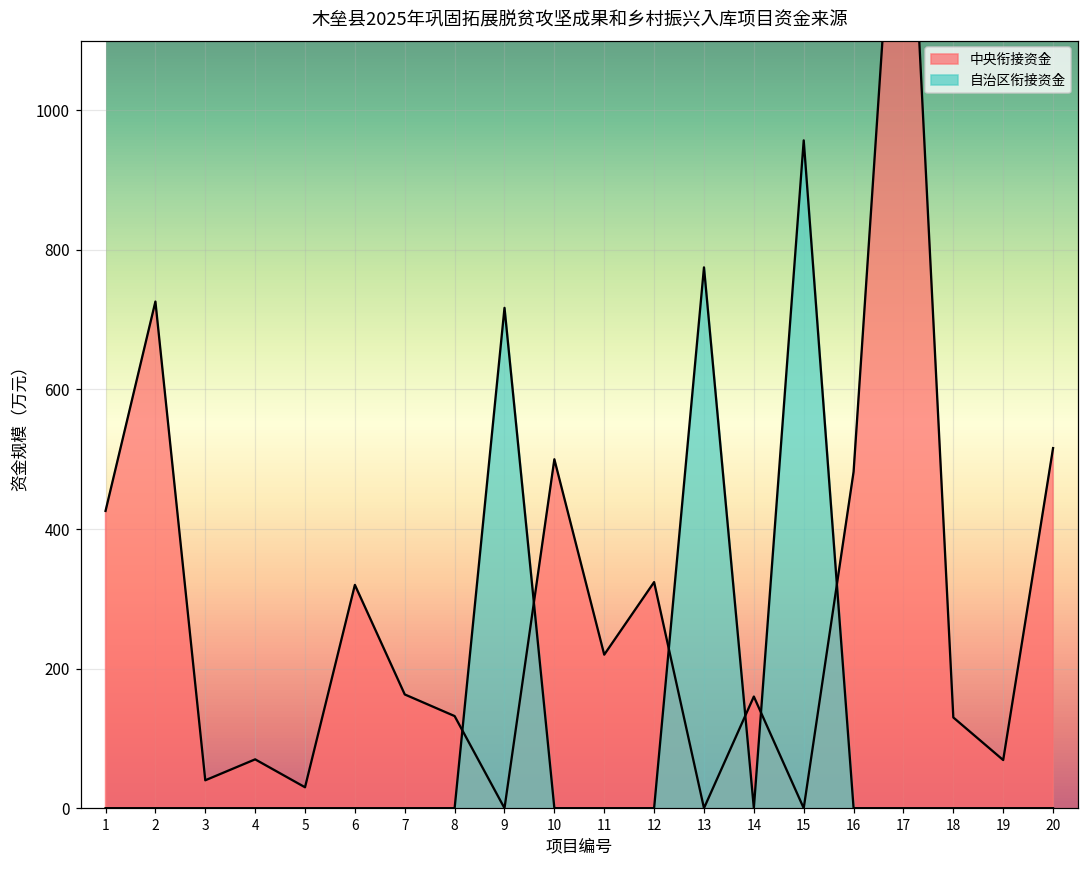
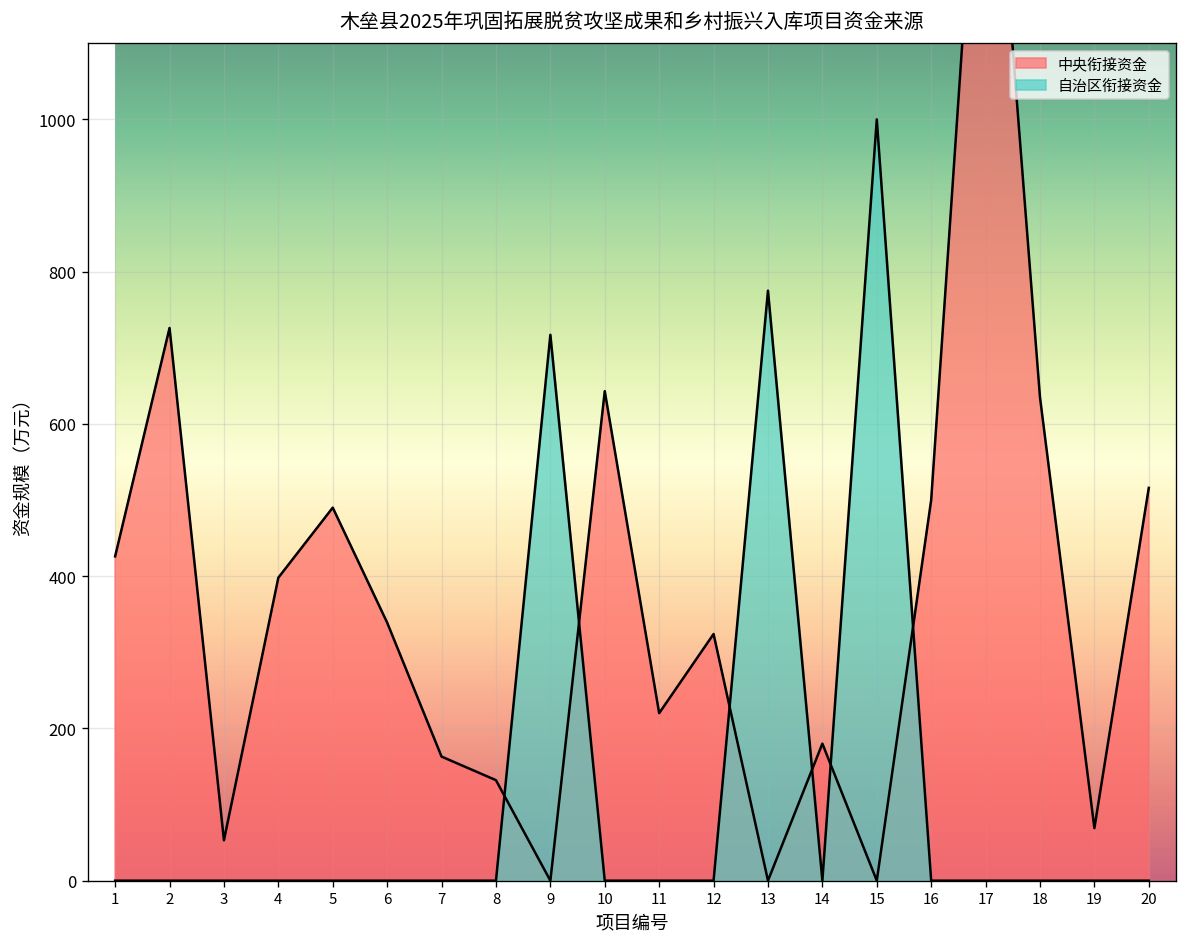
中央衔接资金, 3: 40 -> 50
中央衔接资金, 4: 70 -> 400
中央衔接资金, 5: 30 -> 490
中央衔接资金, 6: 320 -> 340
中央衔接资金, 10: 500 -> 640
中央衔接资金, 14: 160 -> 180
自治区衔接资金, 15: 960 -> 1000
中央衔接资金, 16: 480 -> 500
中央衔接资金, 18: 130 -> 640
